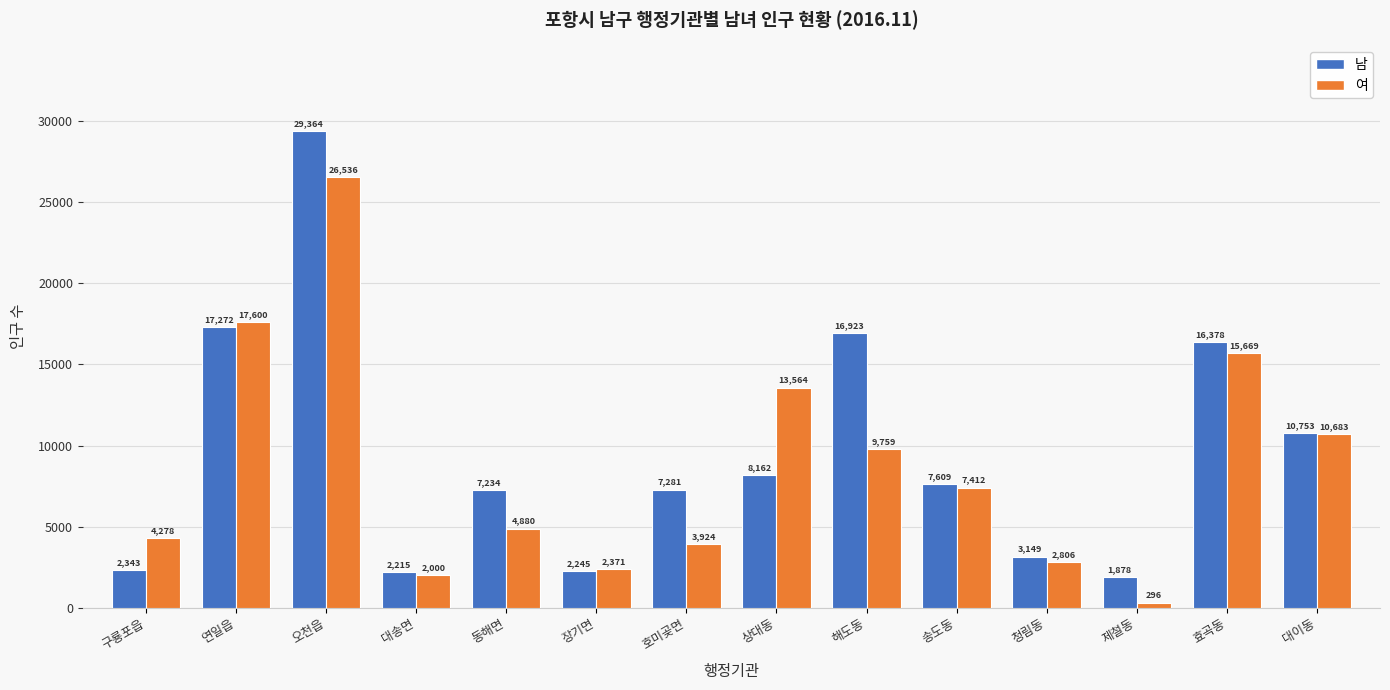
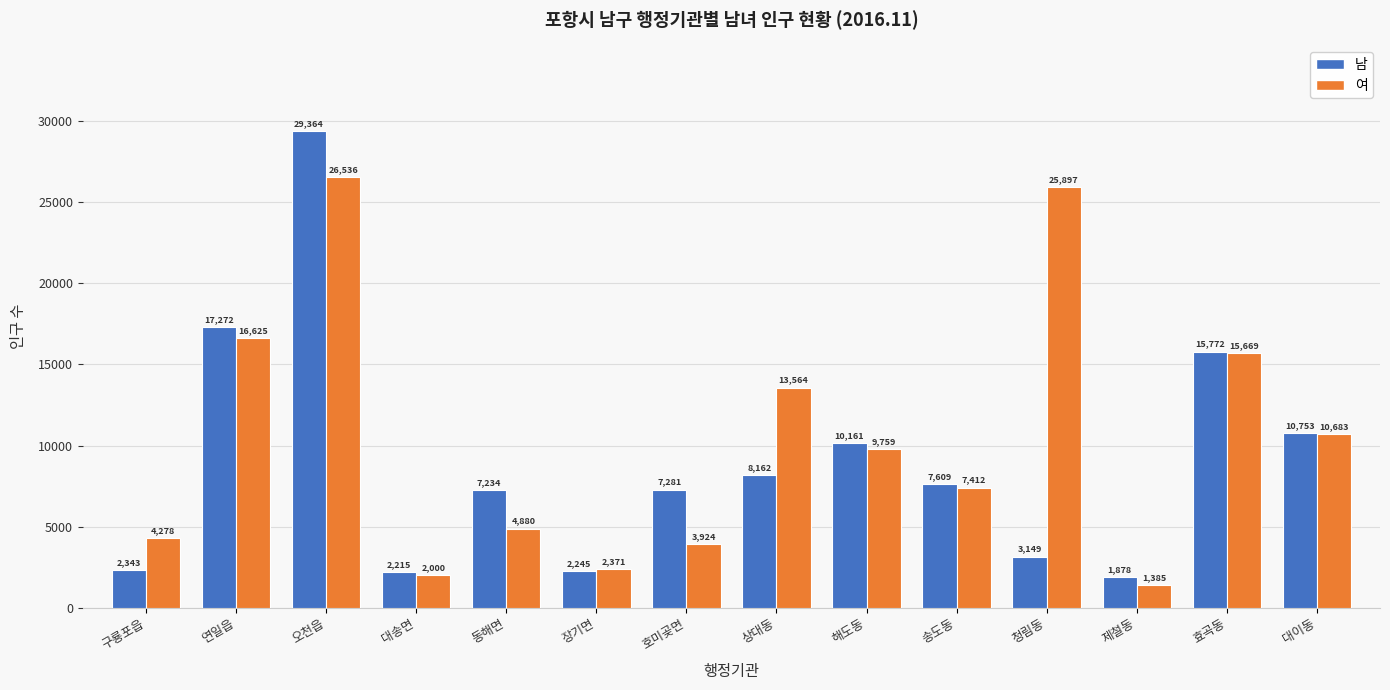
여, 연일읍: 17,600 -> 16,625
남, 해도동: 16,923 -> 10,161
여, 청림동: 2,806 -> 25,897
여, 제철동: 296 -> 1,385
남, 효곡동: 16,378 -> 15,772
